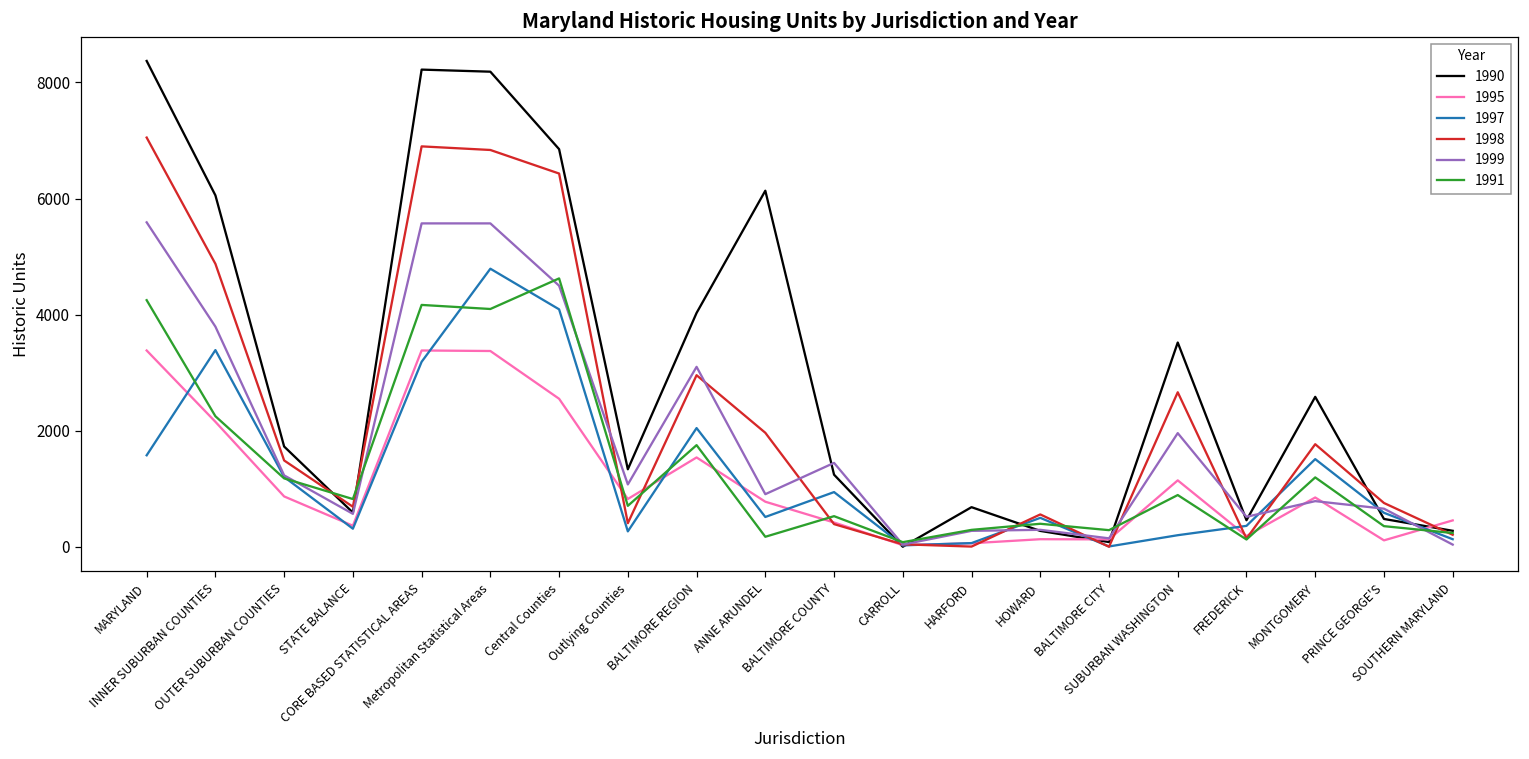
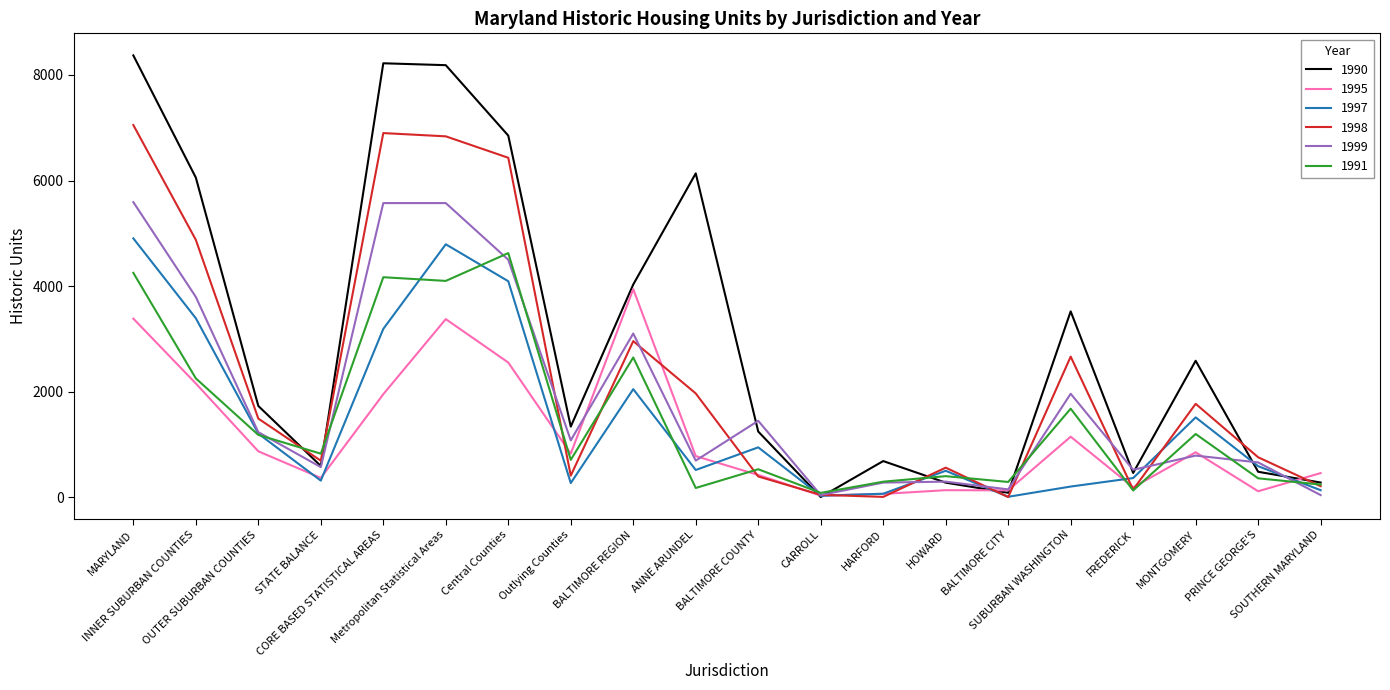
1997, MARYLAND: 1600 -> 4900
1995, CORE BASED STATISTICAL AREAS: 3400 -> 1900
1995, BALTIMORE REGION: 1500 -> 3900
1991, BALTIMORE REGION: 1800 -> 2600
1999, ANNE ARUNDEL: 900 -> 700
1991, SUBURBAN WASHINGTON: 900 -> 1700
